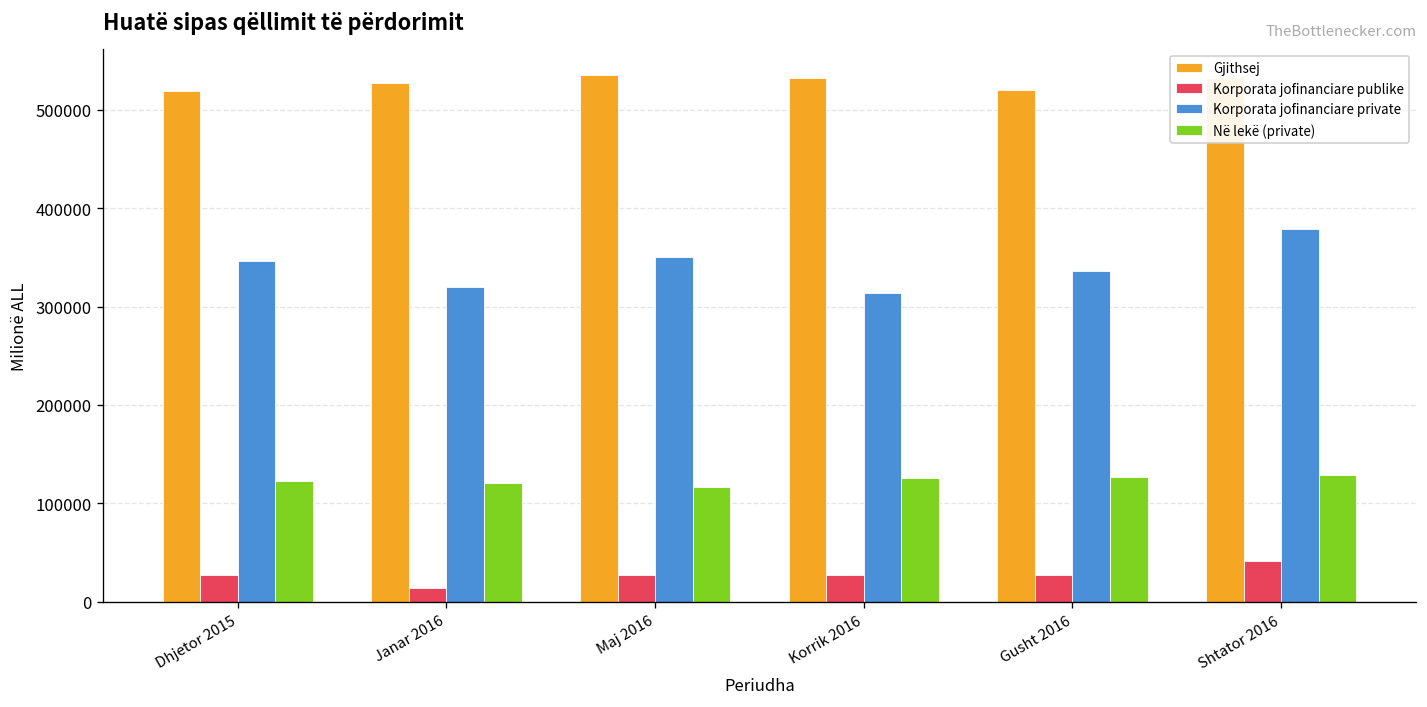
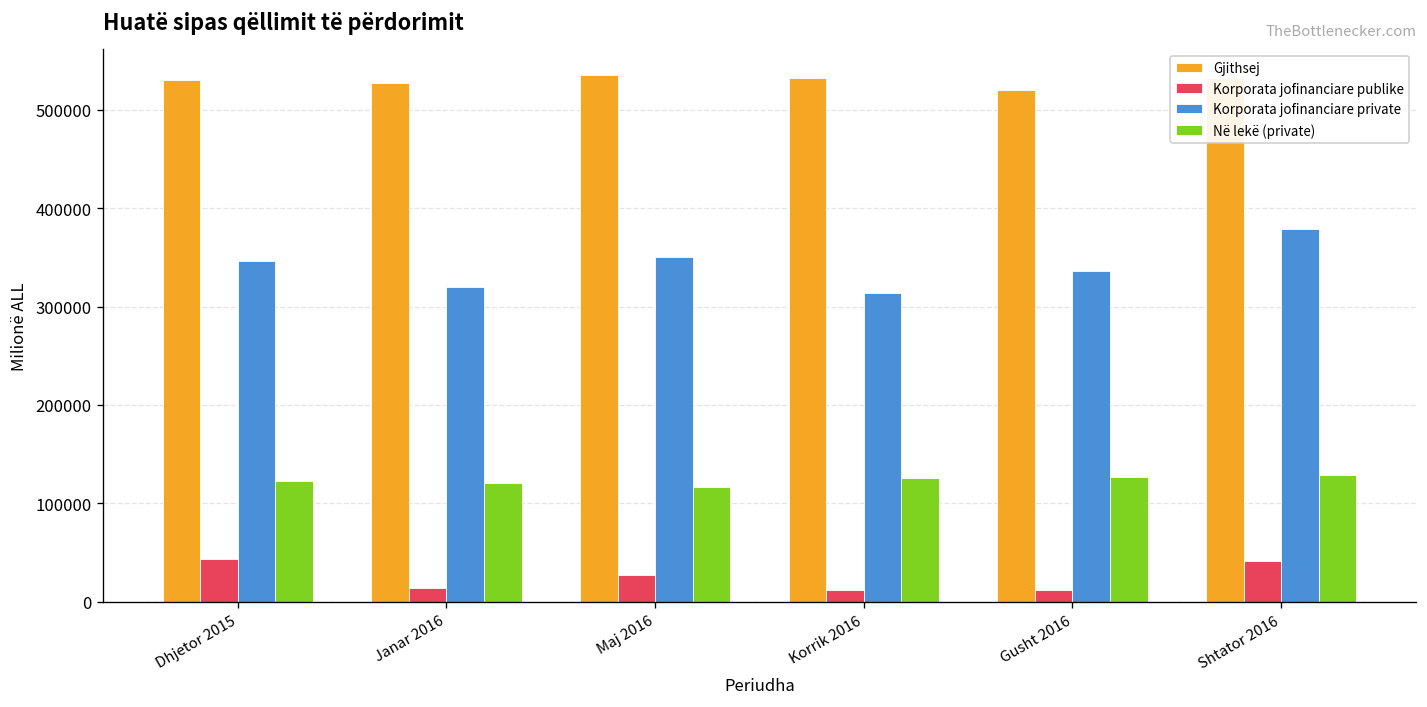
Gjithsej, Dhjetor 2015: 520000 -> 530000
Korporata jofinanciare publike, Dhjetor 2015: 30000 -> 40000
Korporata jofinanciare publike, Korrik 2016: 30000 -> 10000
Korporata jofinanciare publike, Gusht 2016: 30000 -> 10000
